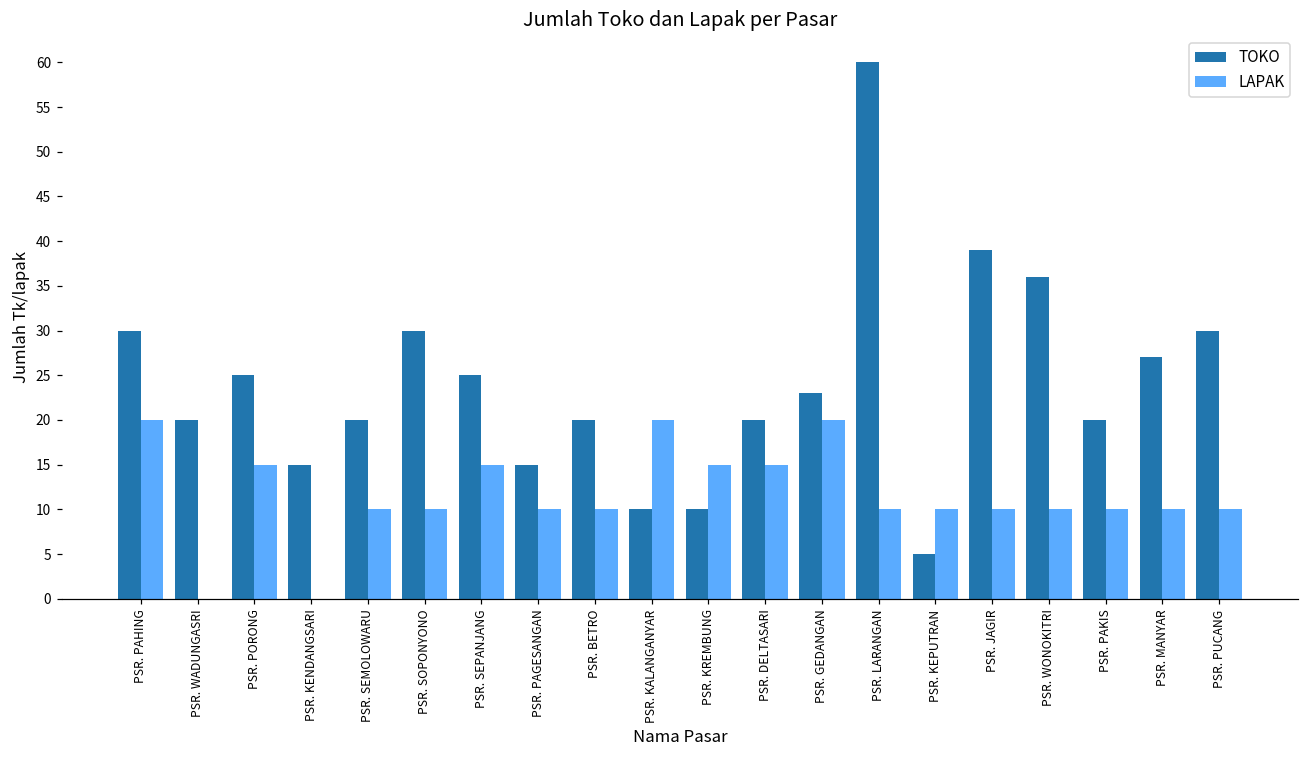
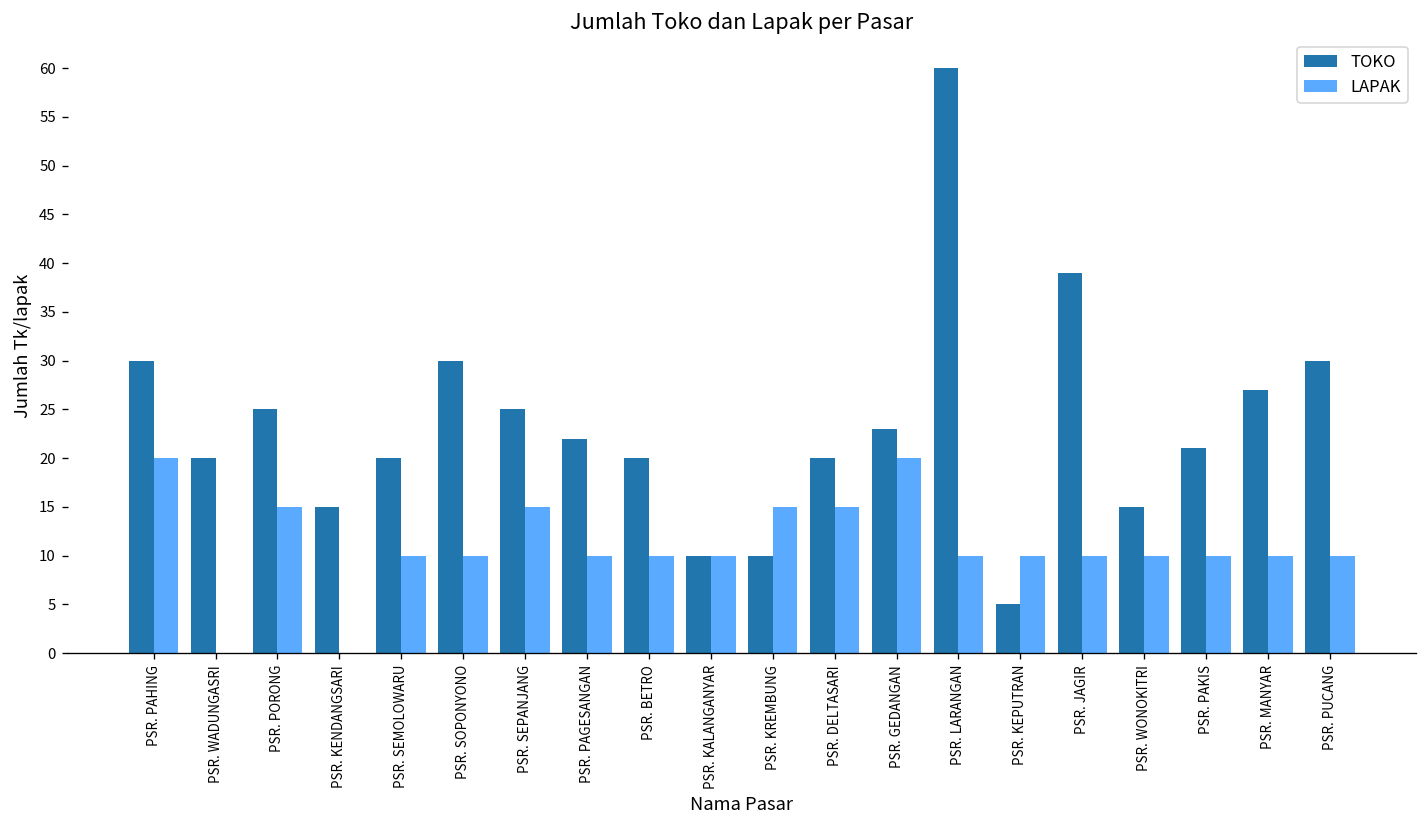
TOKO, PSR. PAGESANGAN: 15 -> 22
LAPAK, PSR. KALANGANYAR: 20 -> 10
TOKO, PSR. WONOKITRI: 36 -> 15
TOKO, PSR. PAKIS: 20 -> 21
